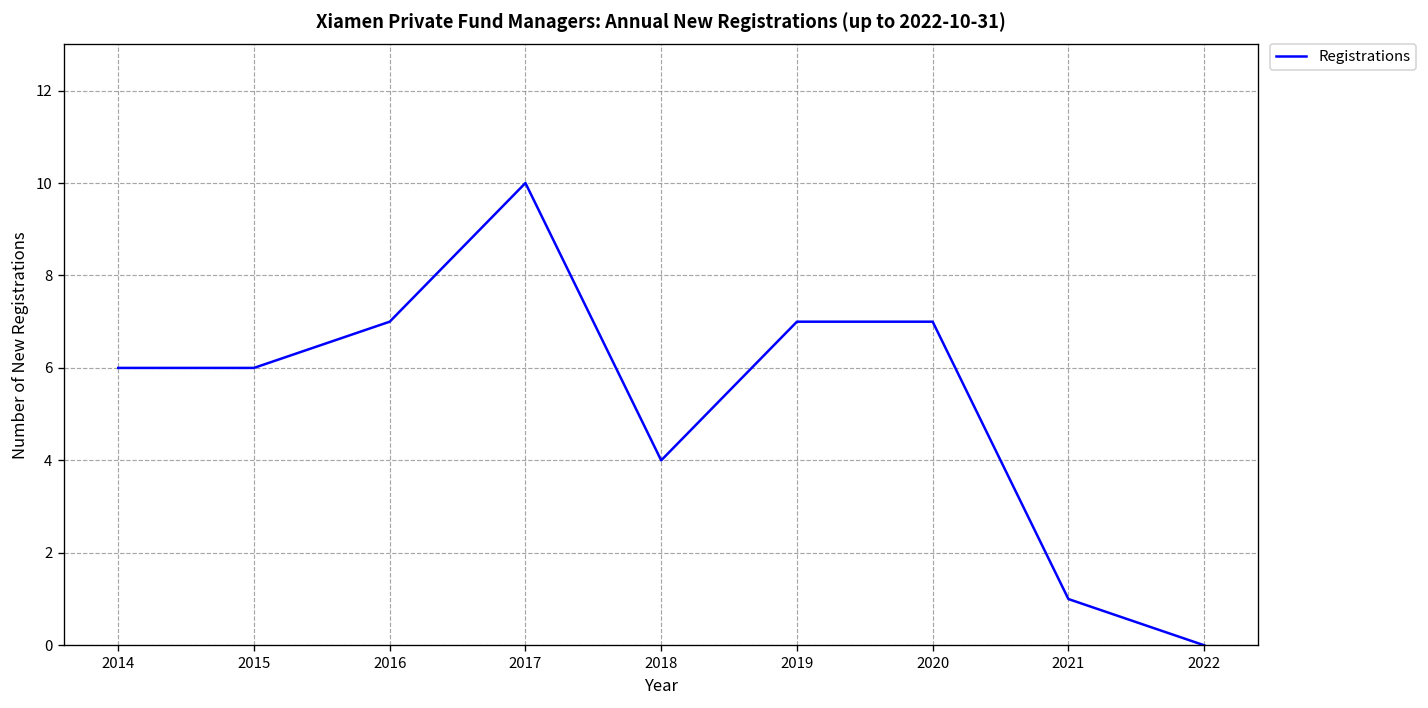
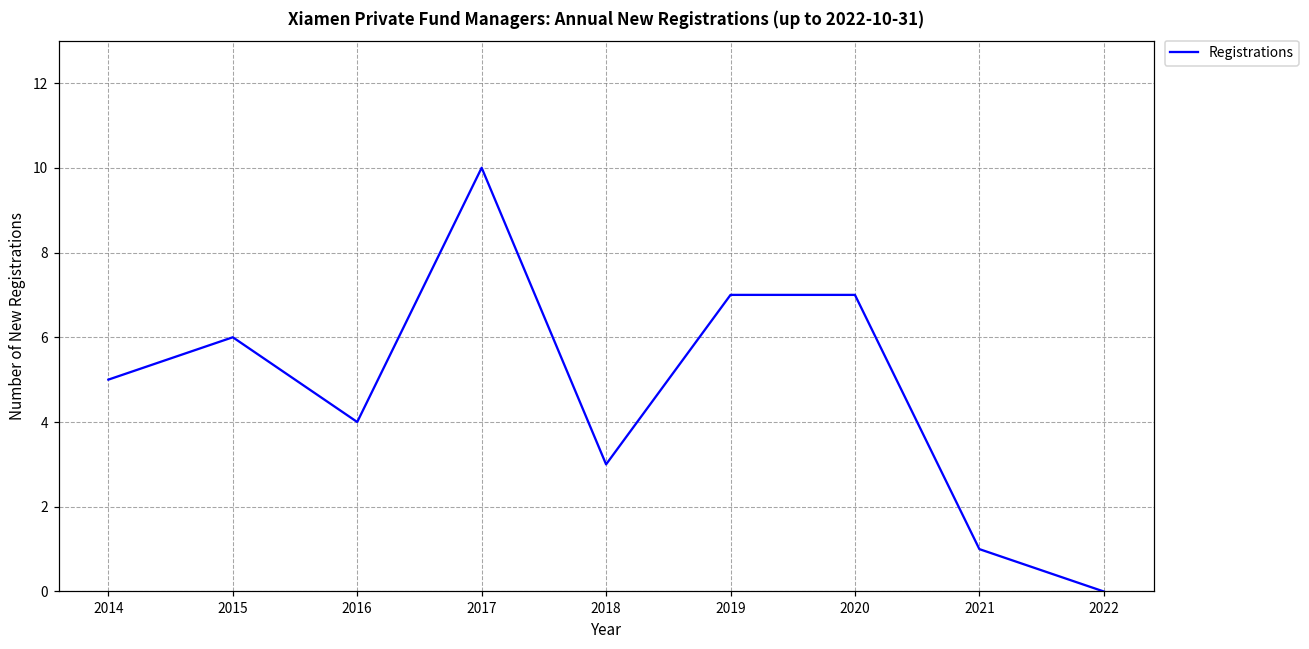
2014: 6 -> 5
2016: 7 -> 4
2018: 4 -> 3
